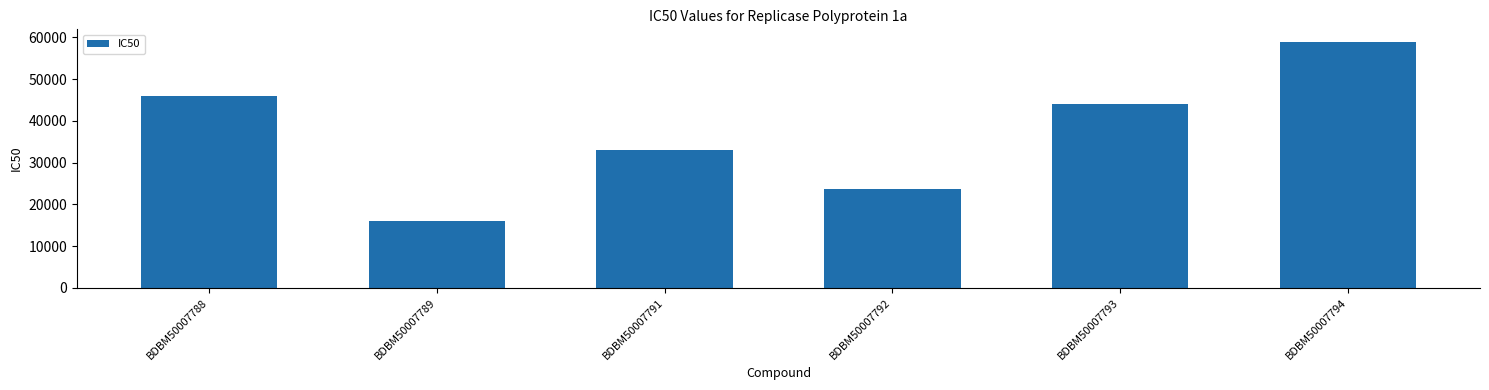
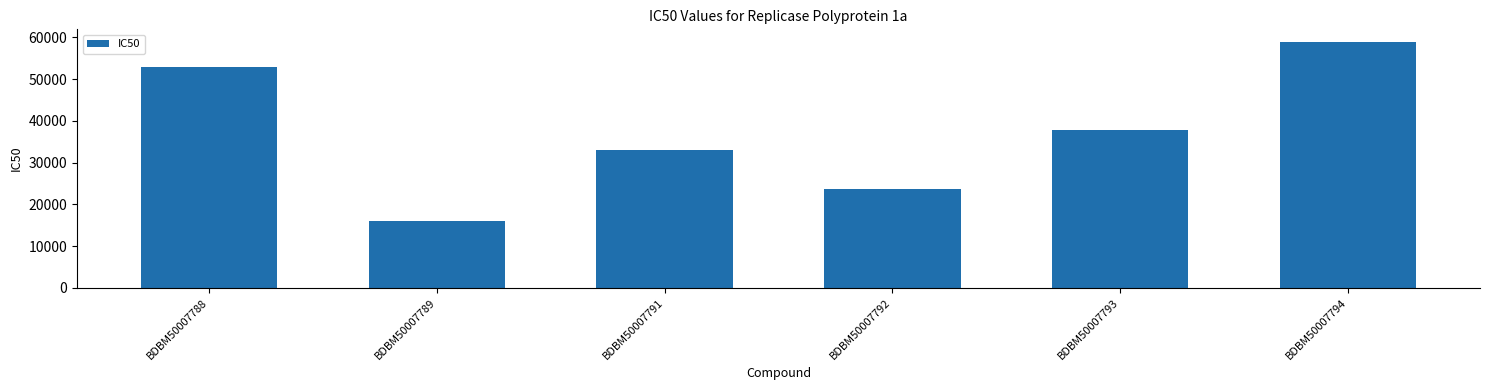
BDBM50007788: 46000 -> 53000
BDBM50007793: 44000 -> 38000
